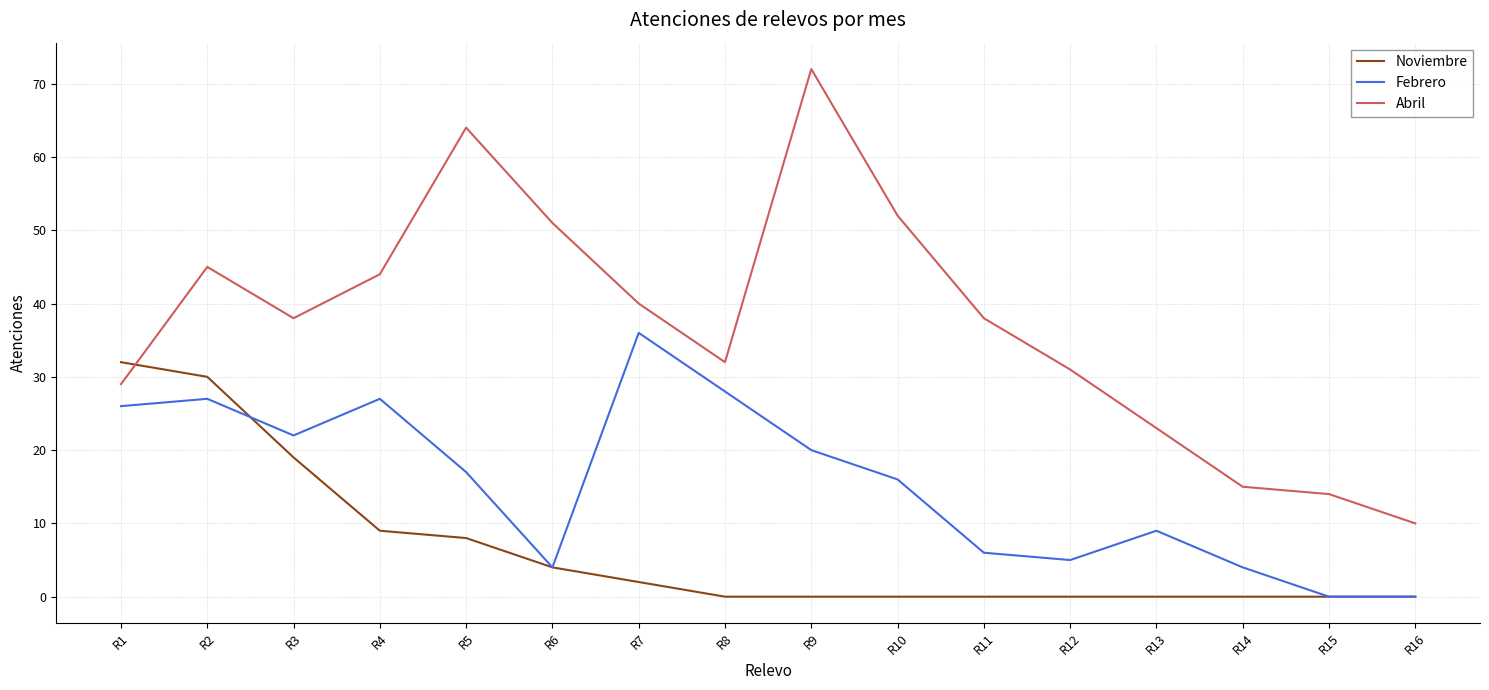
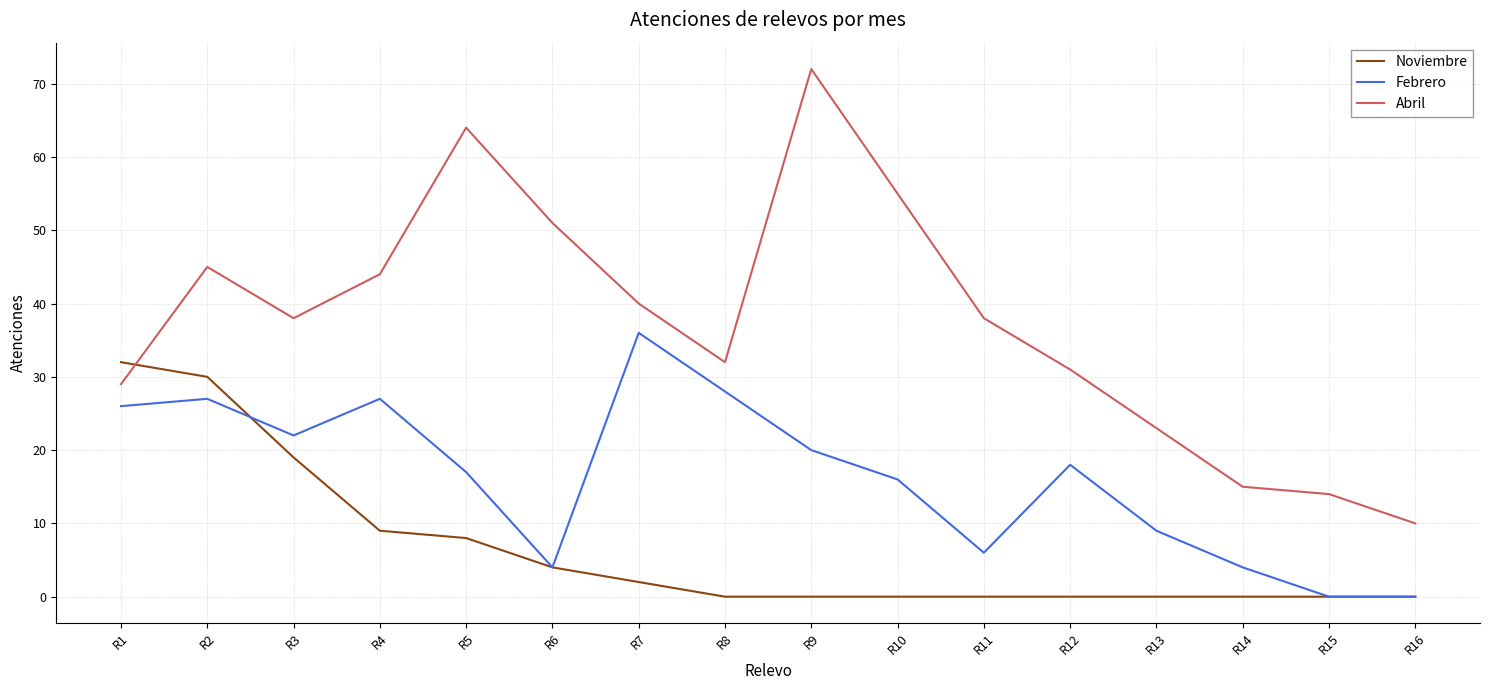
Abril, R10: 52 -> 55
Febrero, R12: 5 -> 18
